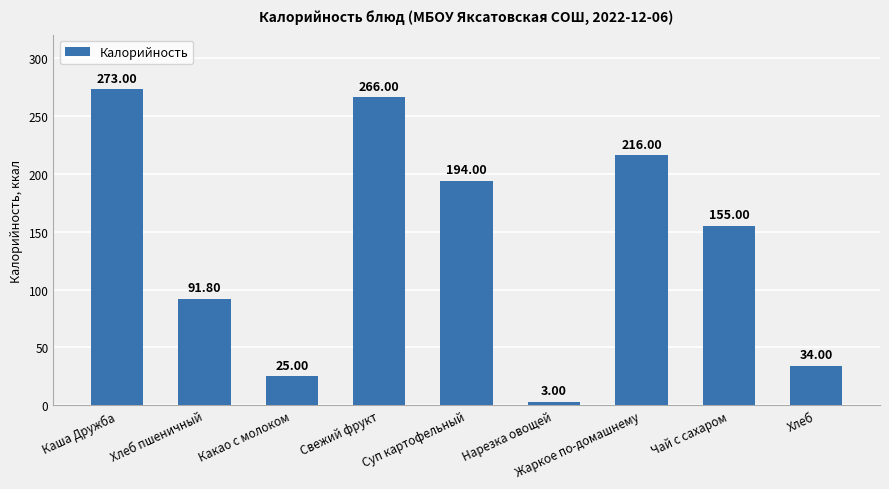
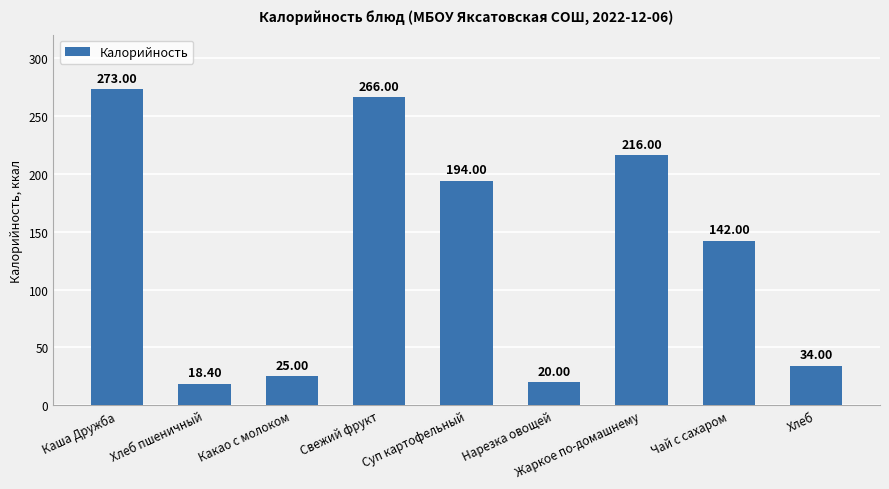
Хлеб пшеничный: 91.80 -> 18.40
Нарезка овощей: 3.00 -> 20.00
Чай с сахаром: 155.00 -> 142.00
